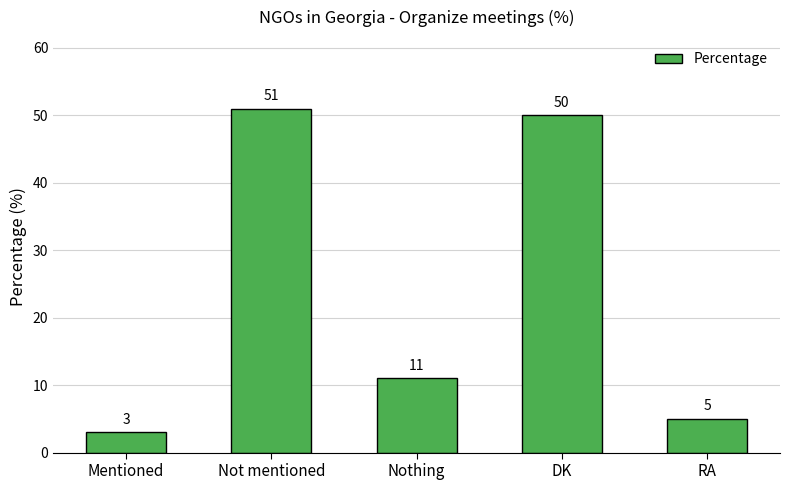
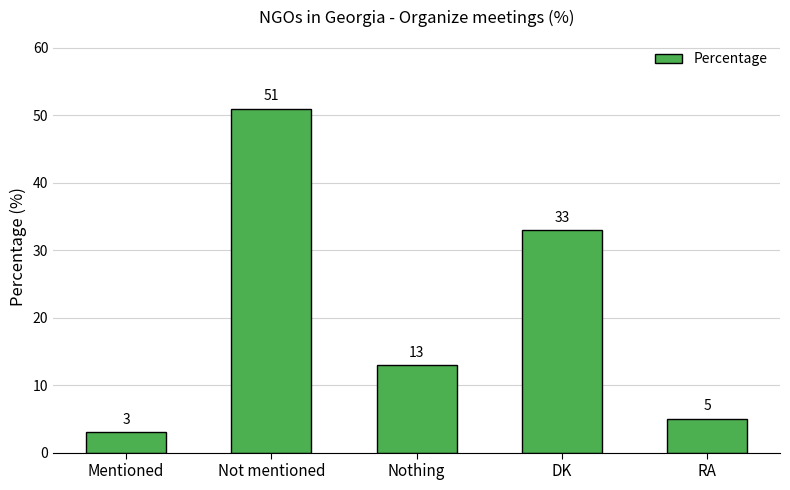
Nothing: 11 -> 13
DK: 50 -> 33
